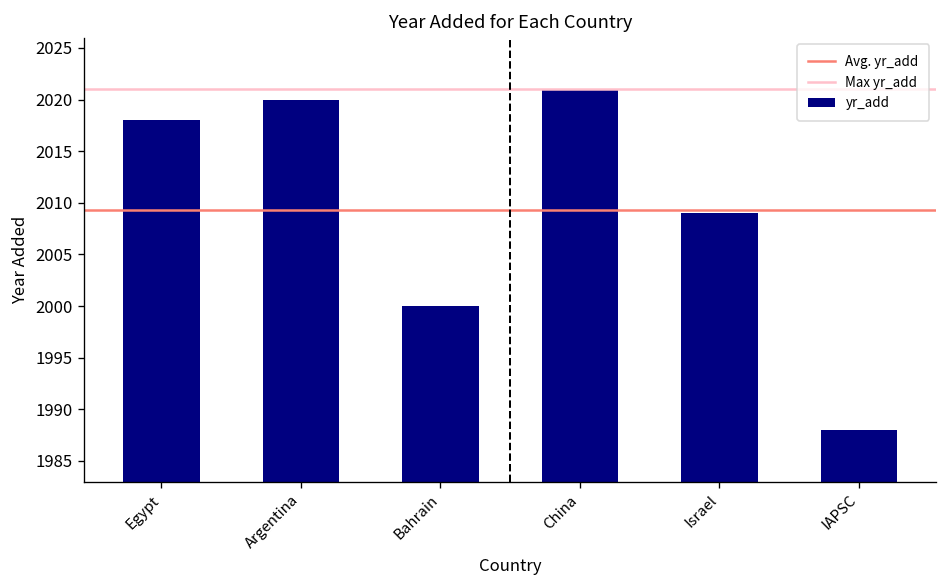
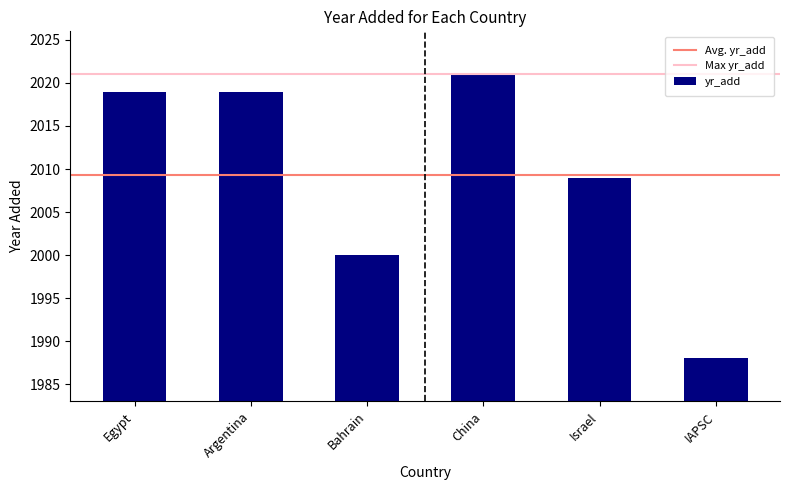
Egypt: 2018 -> 2019
Argentina: 2020 -> 2019
